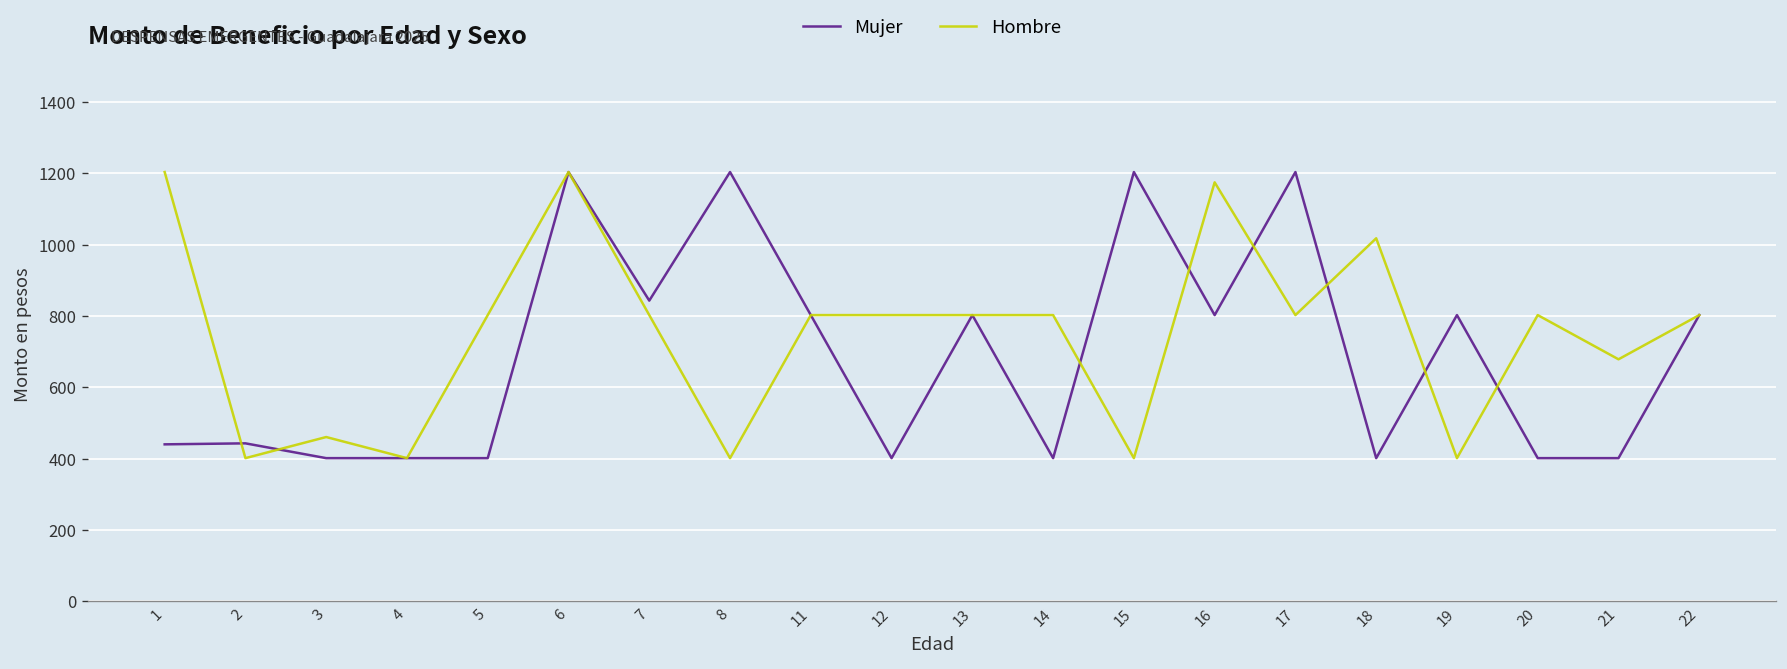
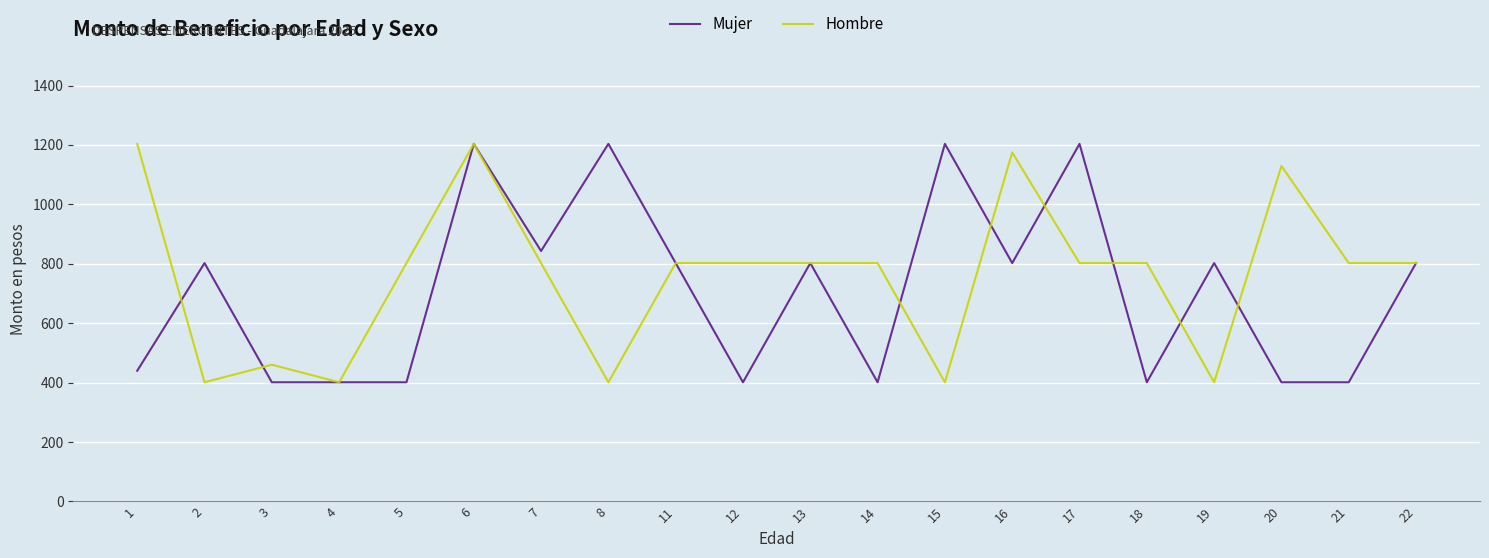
Mujer, 2: 440 -> 800
Hombre, 18: 1020 -> 800
Hombre, 20: 800 -> 1130
Hombre, 21: 680 -> 800
